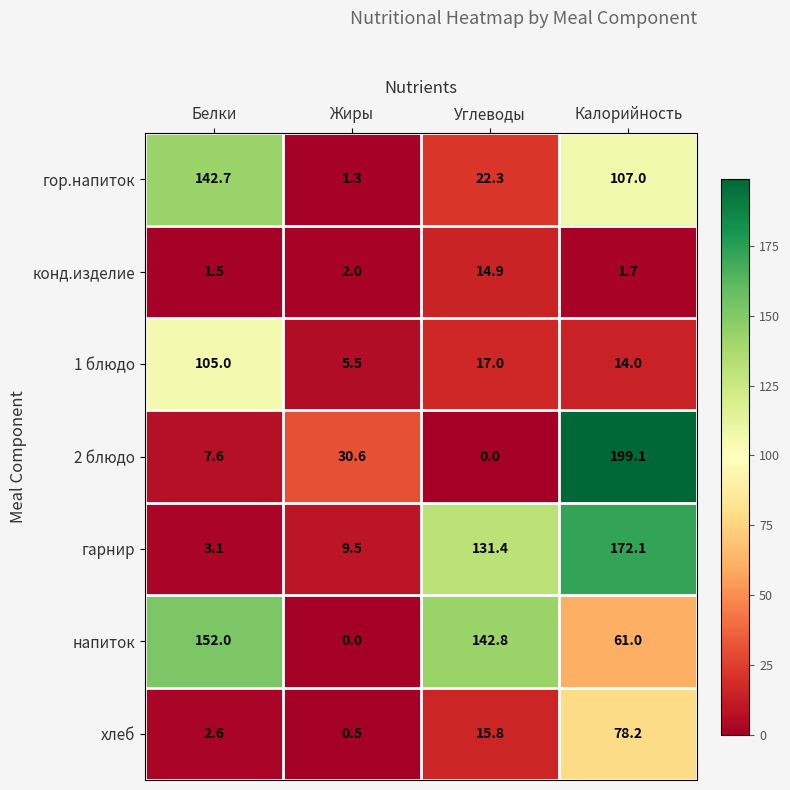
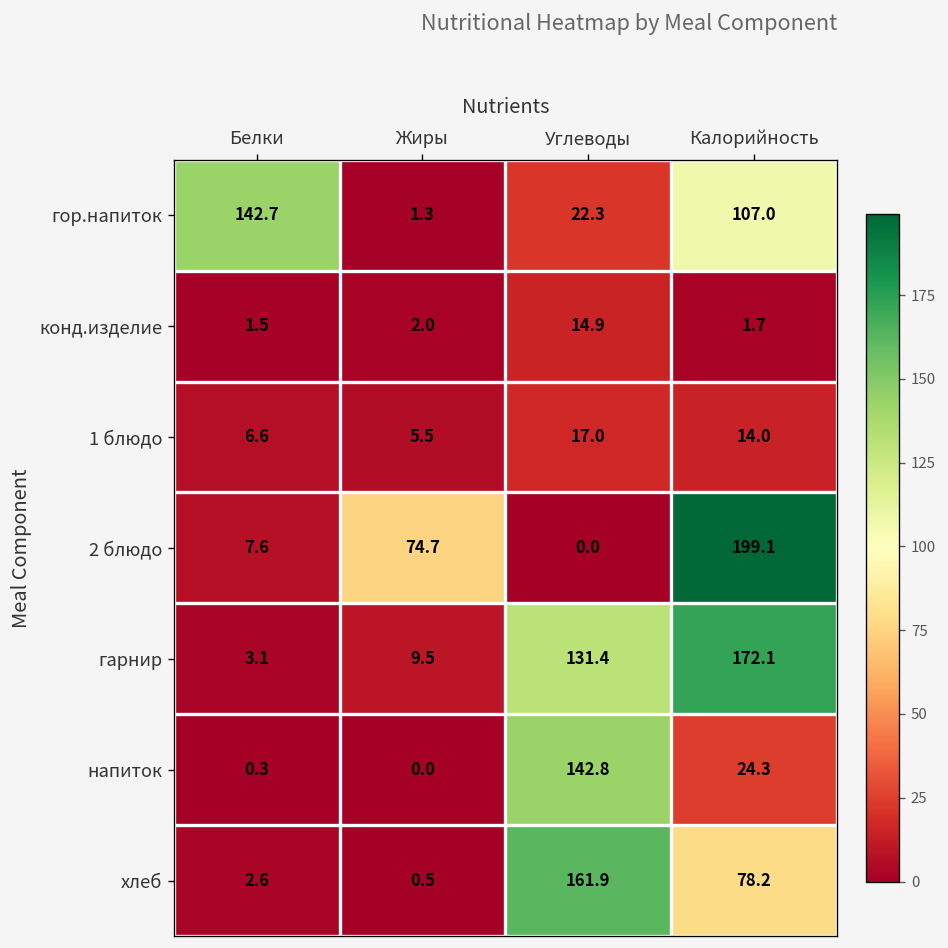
1 блюдо, Белки: 105.0 -> 6.6
2 блюдо, Жиры: 30.6 -> 74.7
напиток, Белки: 152.0 -> 0.3
напиток, Калорийность: 61.0 -> 24.3
хлеб, Углеводы: 15.8 -> 161.9
